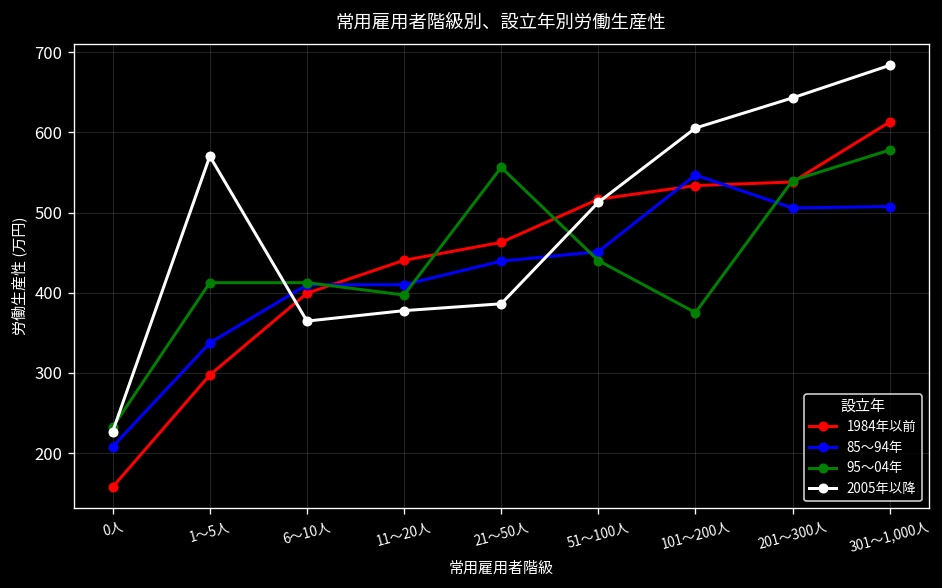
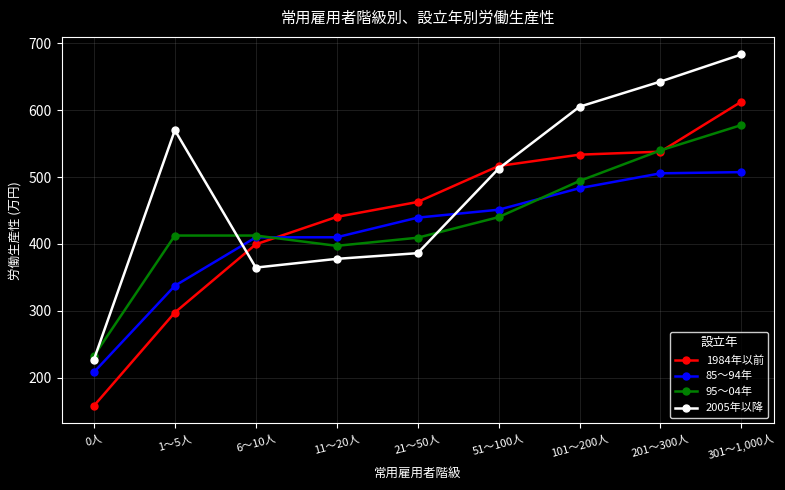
95～04年, 21～50人: 560 -> 410
85～94年, 101～200人: 550 -> 480
95～04年, 101～200人: 380 -> 490
